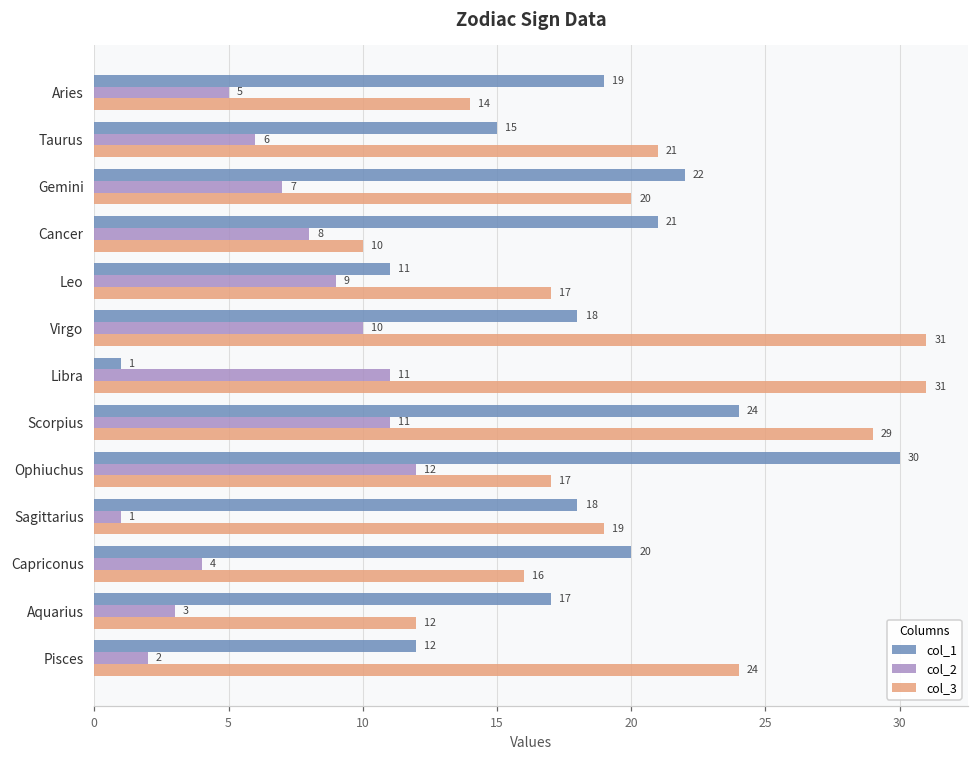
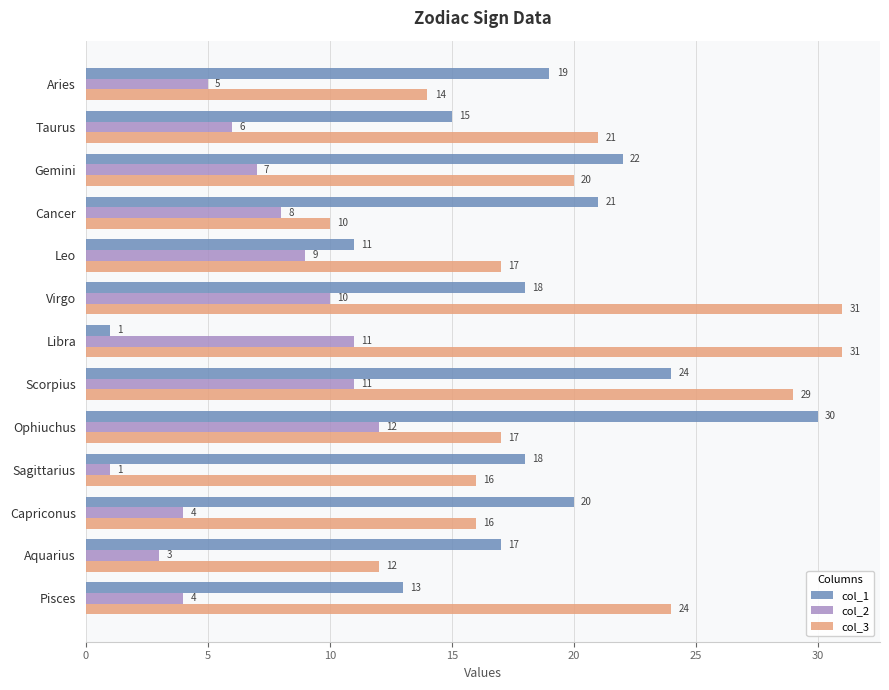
col_3, Sagittarius: 19 -> 16
col_1, Pisces: 12 -> 13
col_2, Pisces: 2 -> 4
